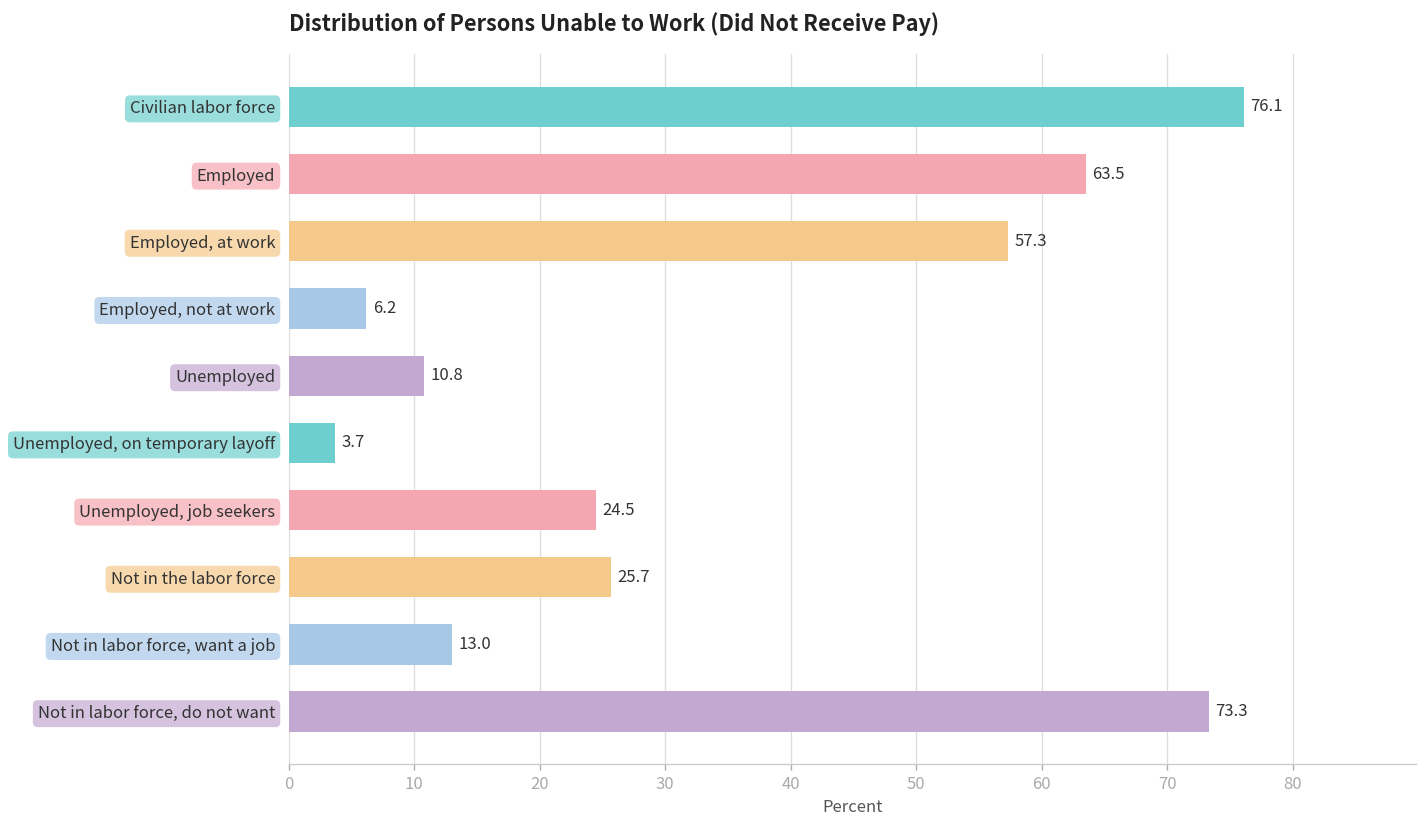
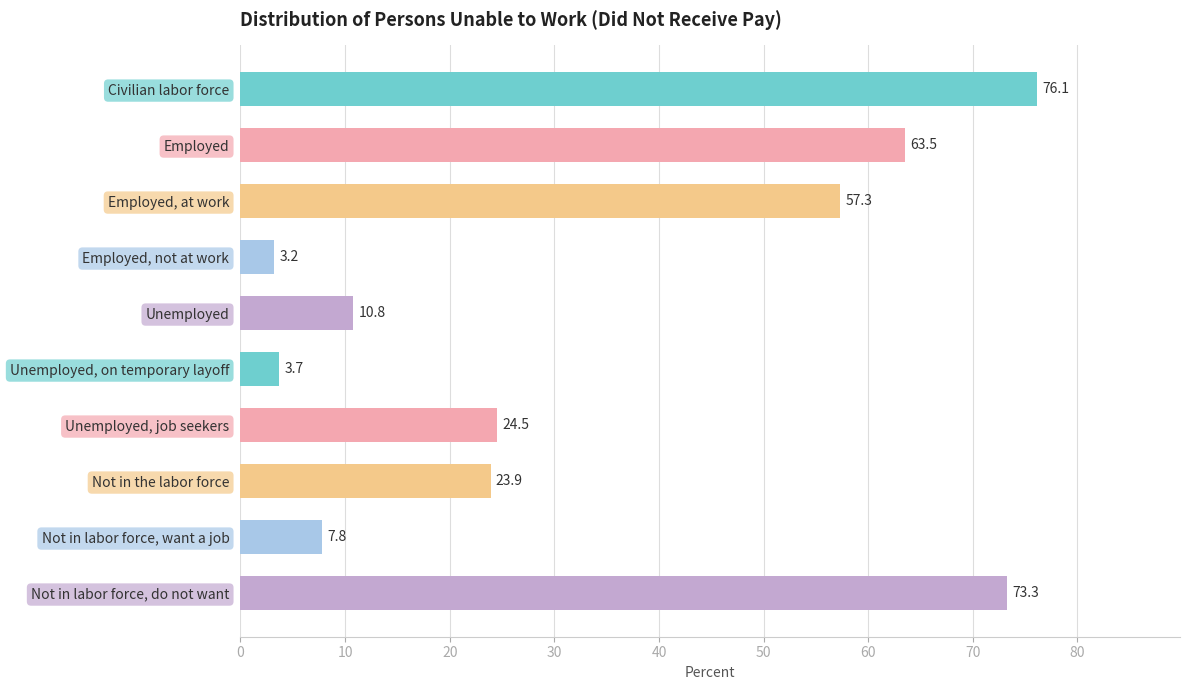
Employed, not at work: 6.2 -> 3.2
Not in the labor force: 25.7 -> 23.9
Not in labor force, want a job: 13.0 -> 7.8
